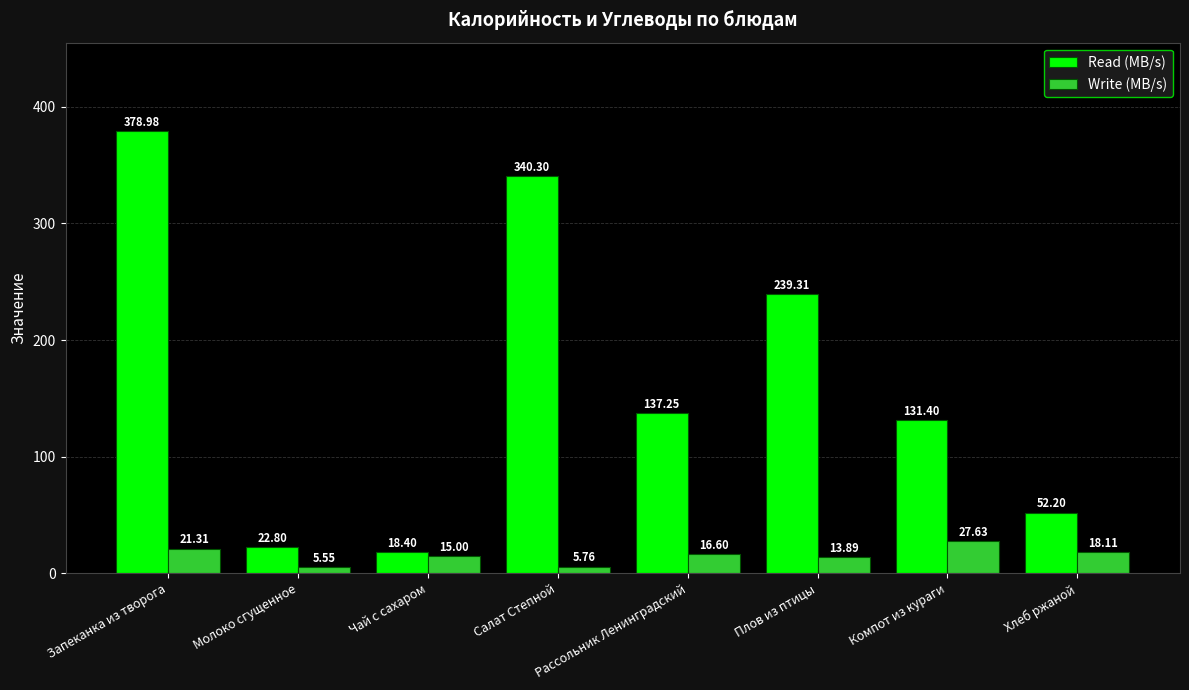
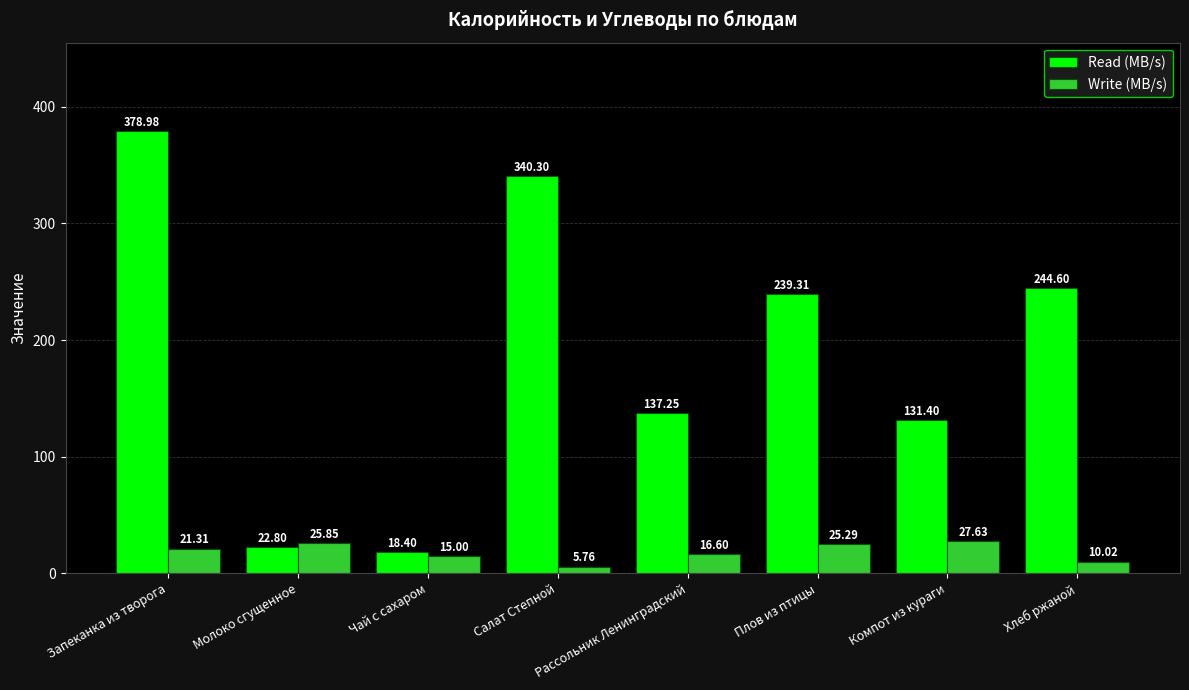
Write (MB/s), Молоко сгущенное: 5.55 -> 25.85
Write (MB/s), Плов из птицы: 13.89 -> 25.29
Read (MB/s), Хлеб ржаной: 52.20 -> 244.60
Write (MB/s), Хлеб ржаной: 18.11 -> 10.02
